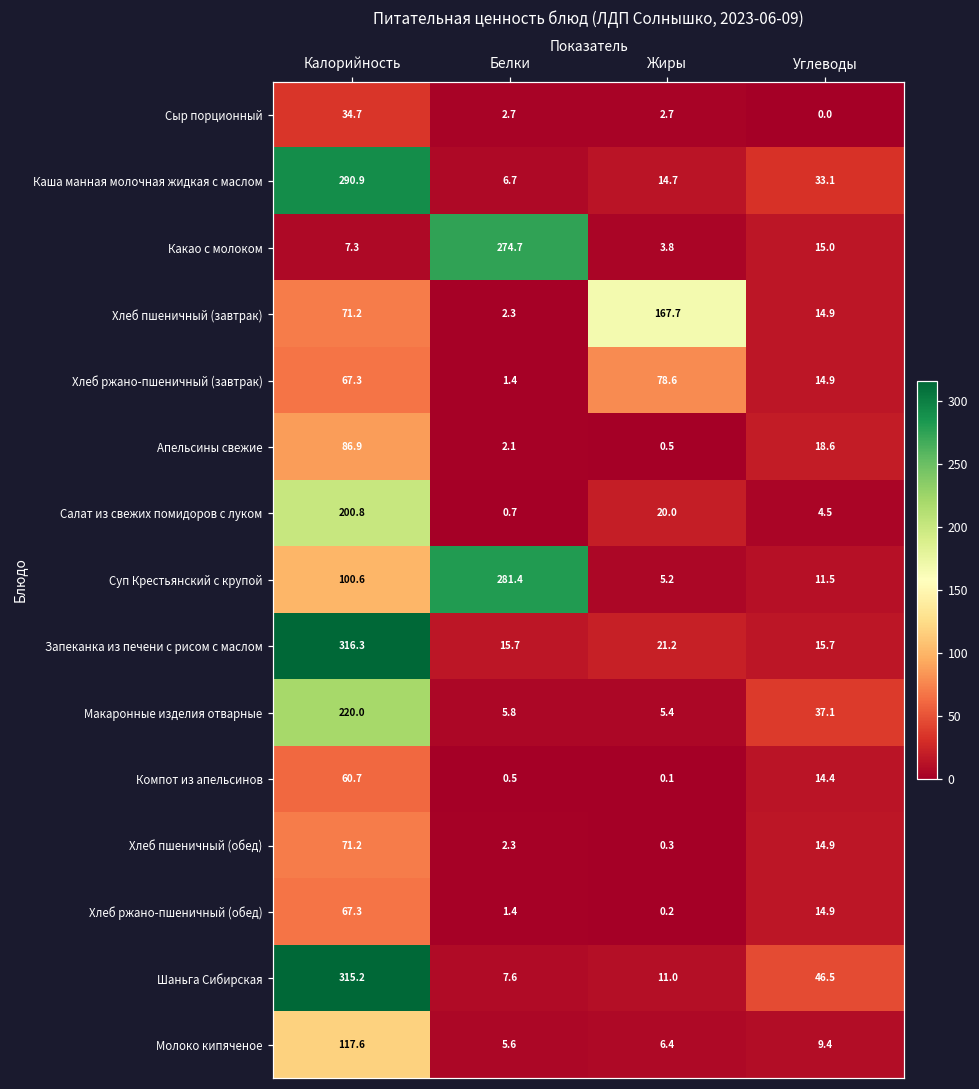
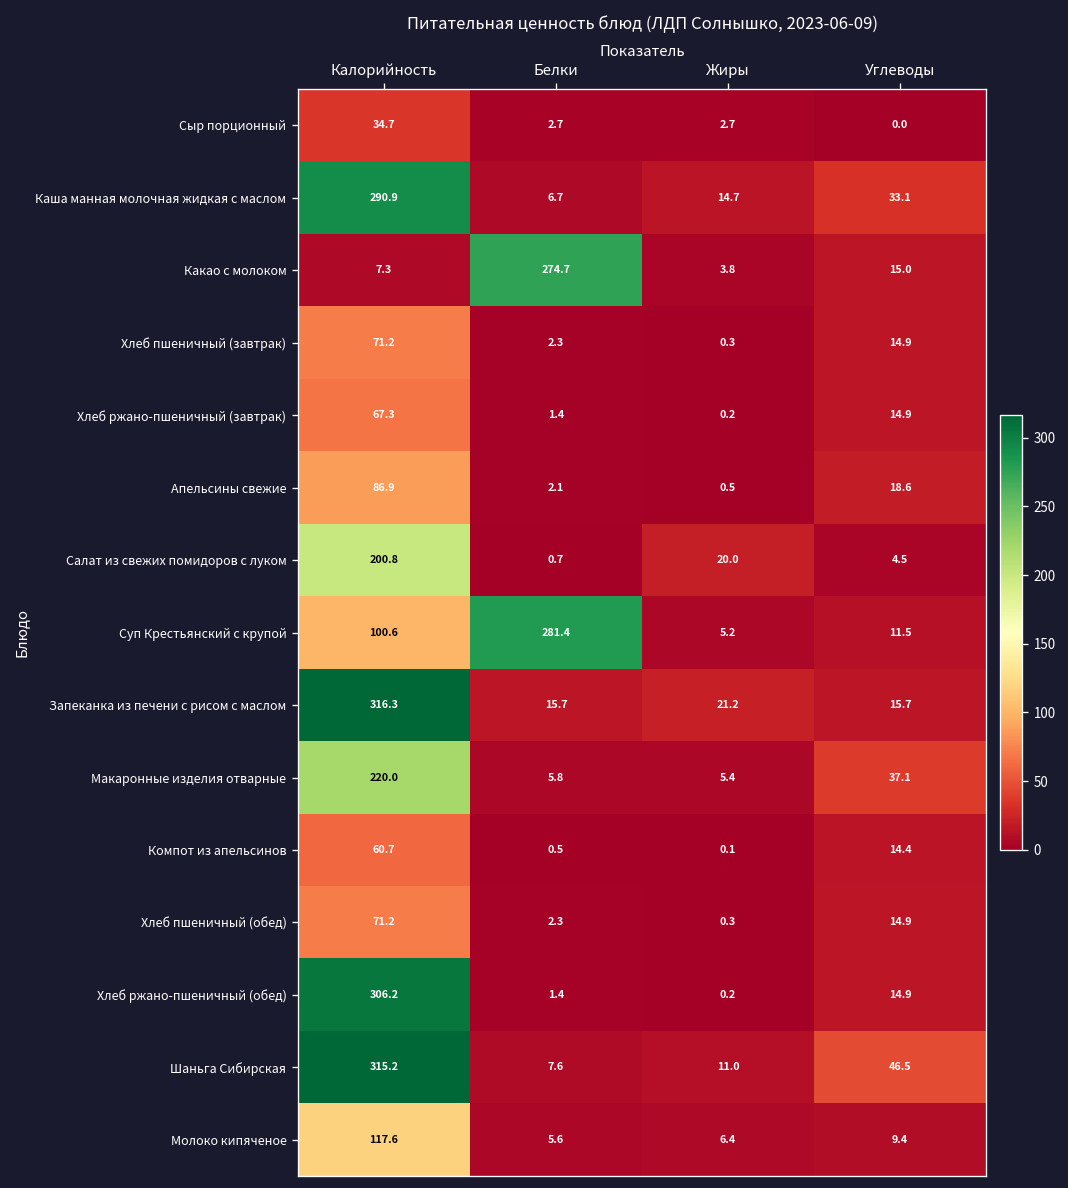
Хлеб пшеничный (завтрак), Жиры: 167.7 -> 0.3
Хлеб ржано-пшеничный (завтрак), Жиры: 78.6 -> 0.2
Хлеб ржано-пшеничный (обед), Калорийность: 67.3 -> 306.2
